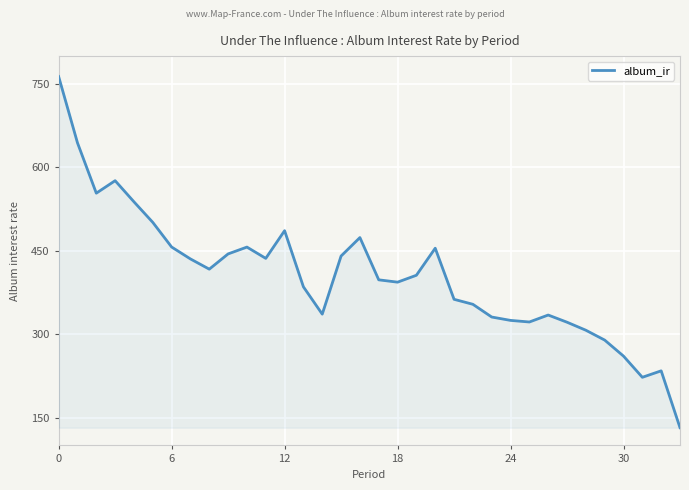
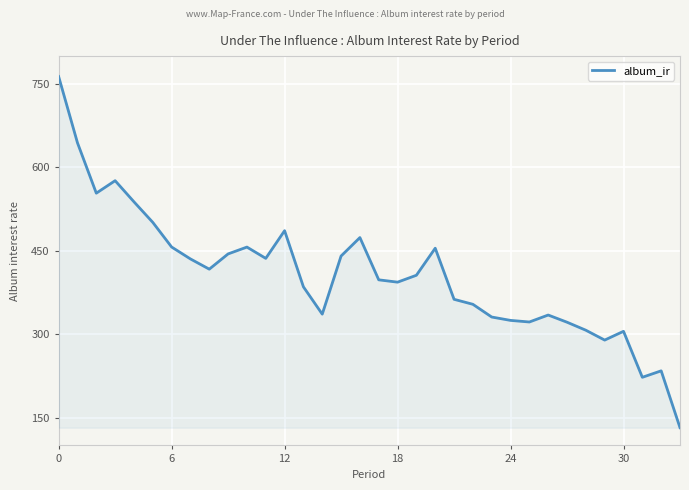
30: 260 -> 310
